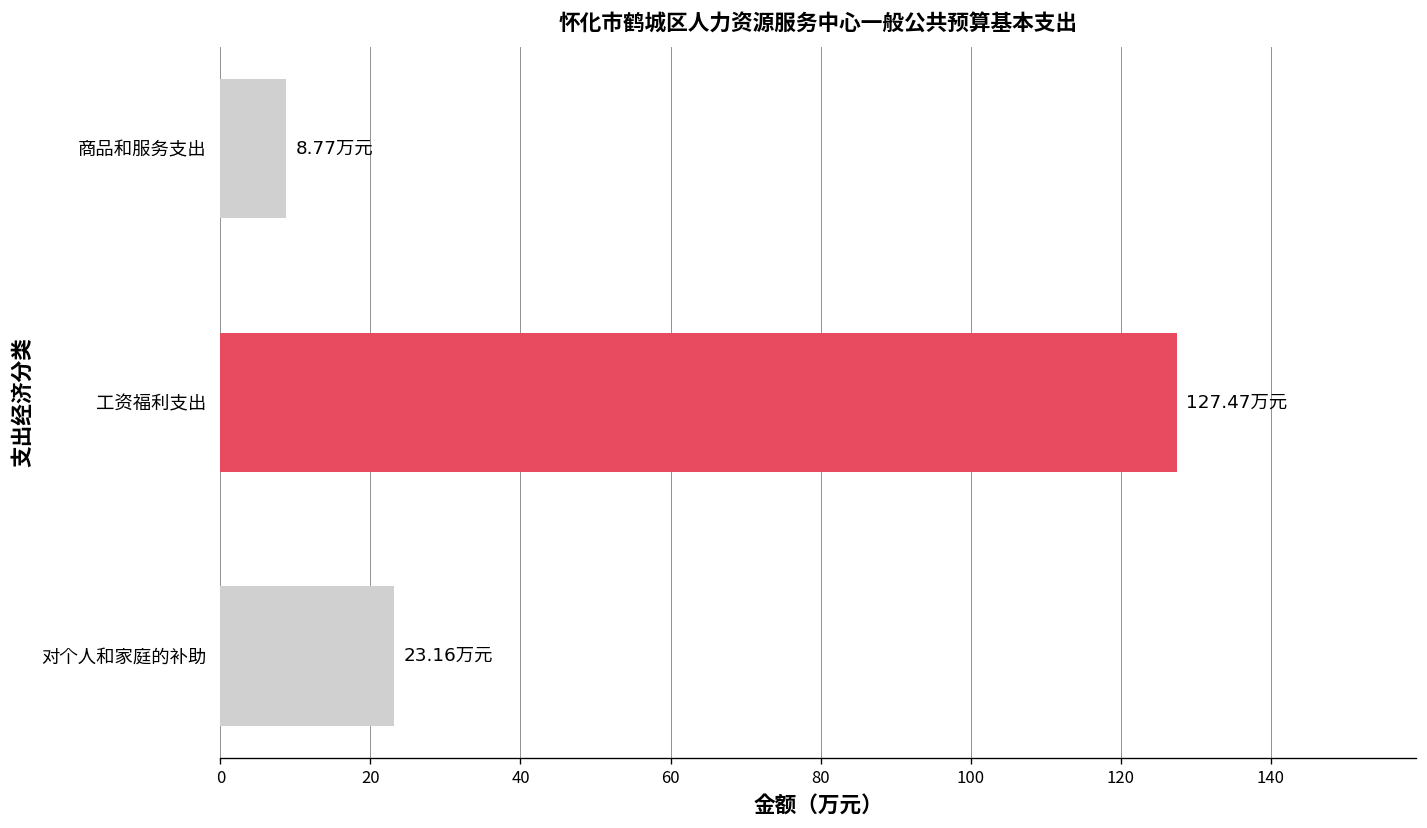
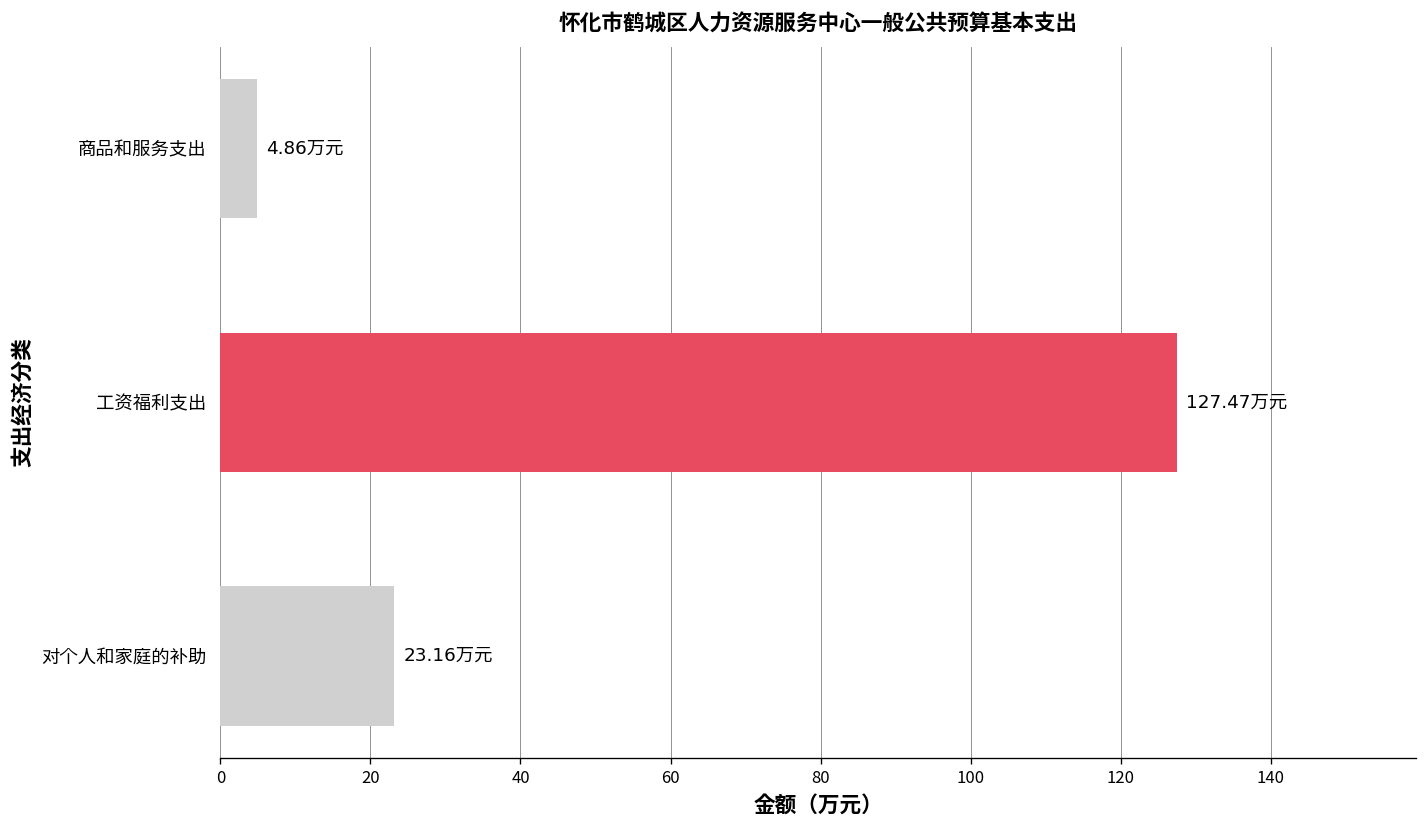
商品和服务支出: 8.77 -> 4.86
